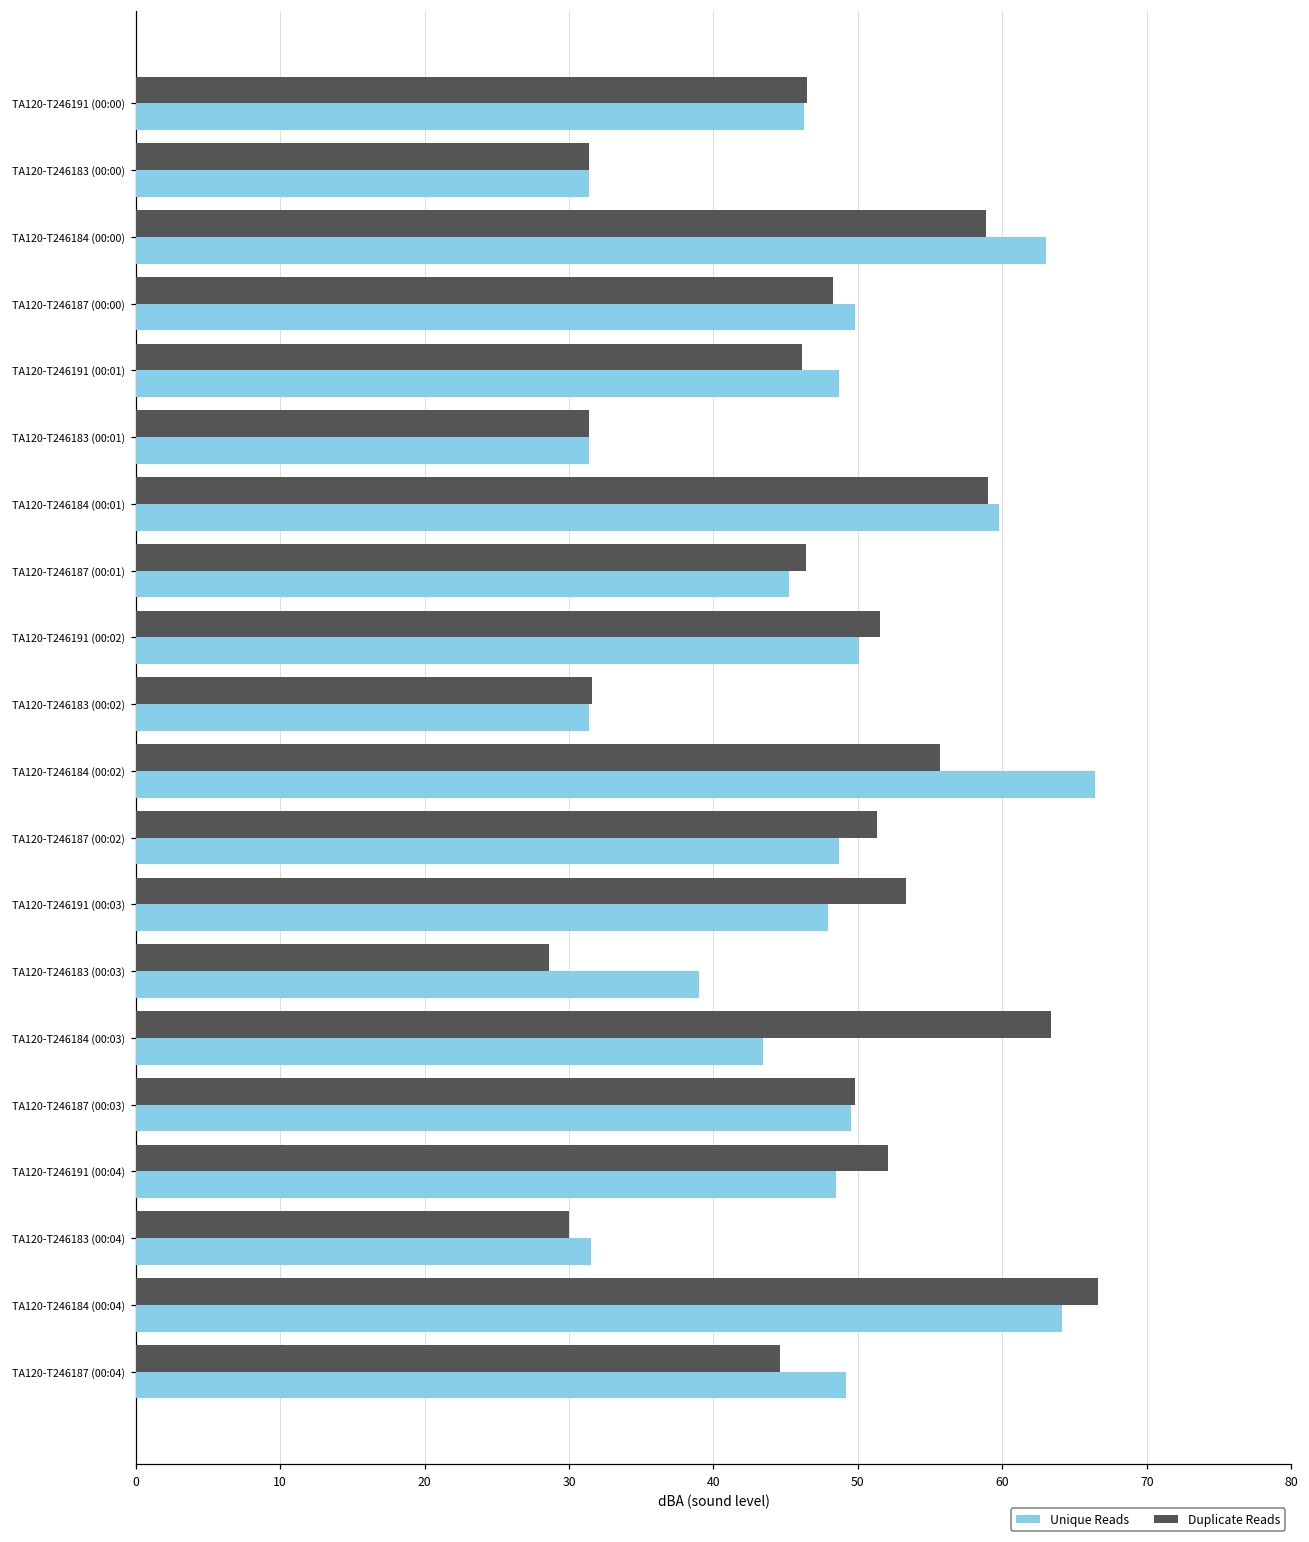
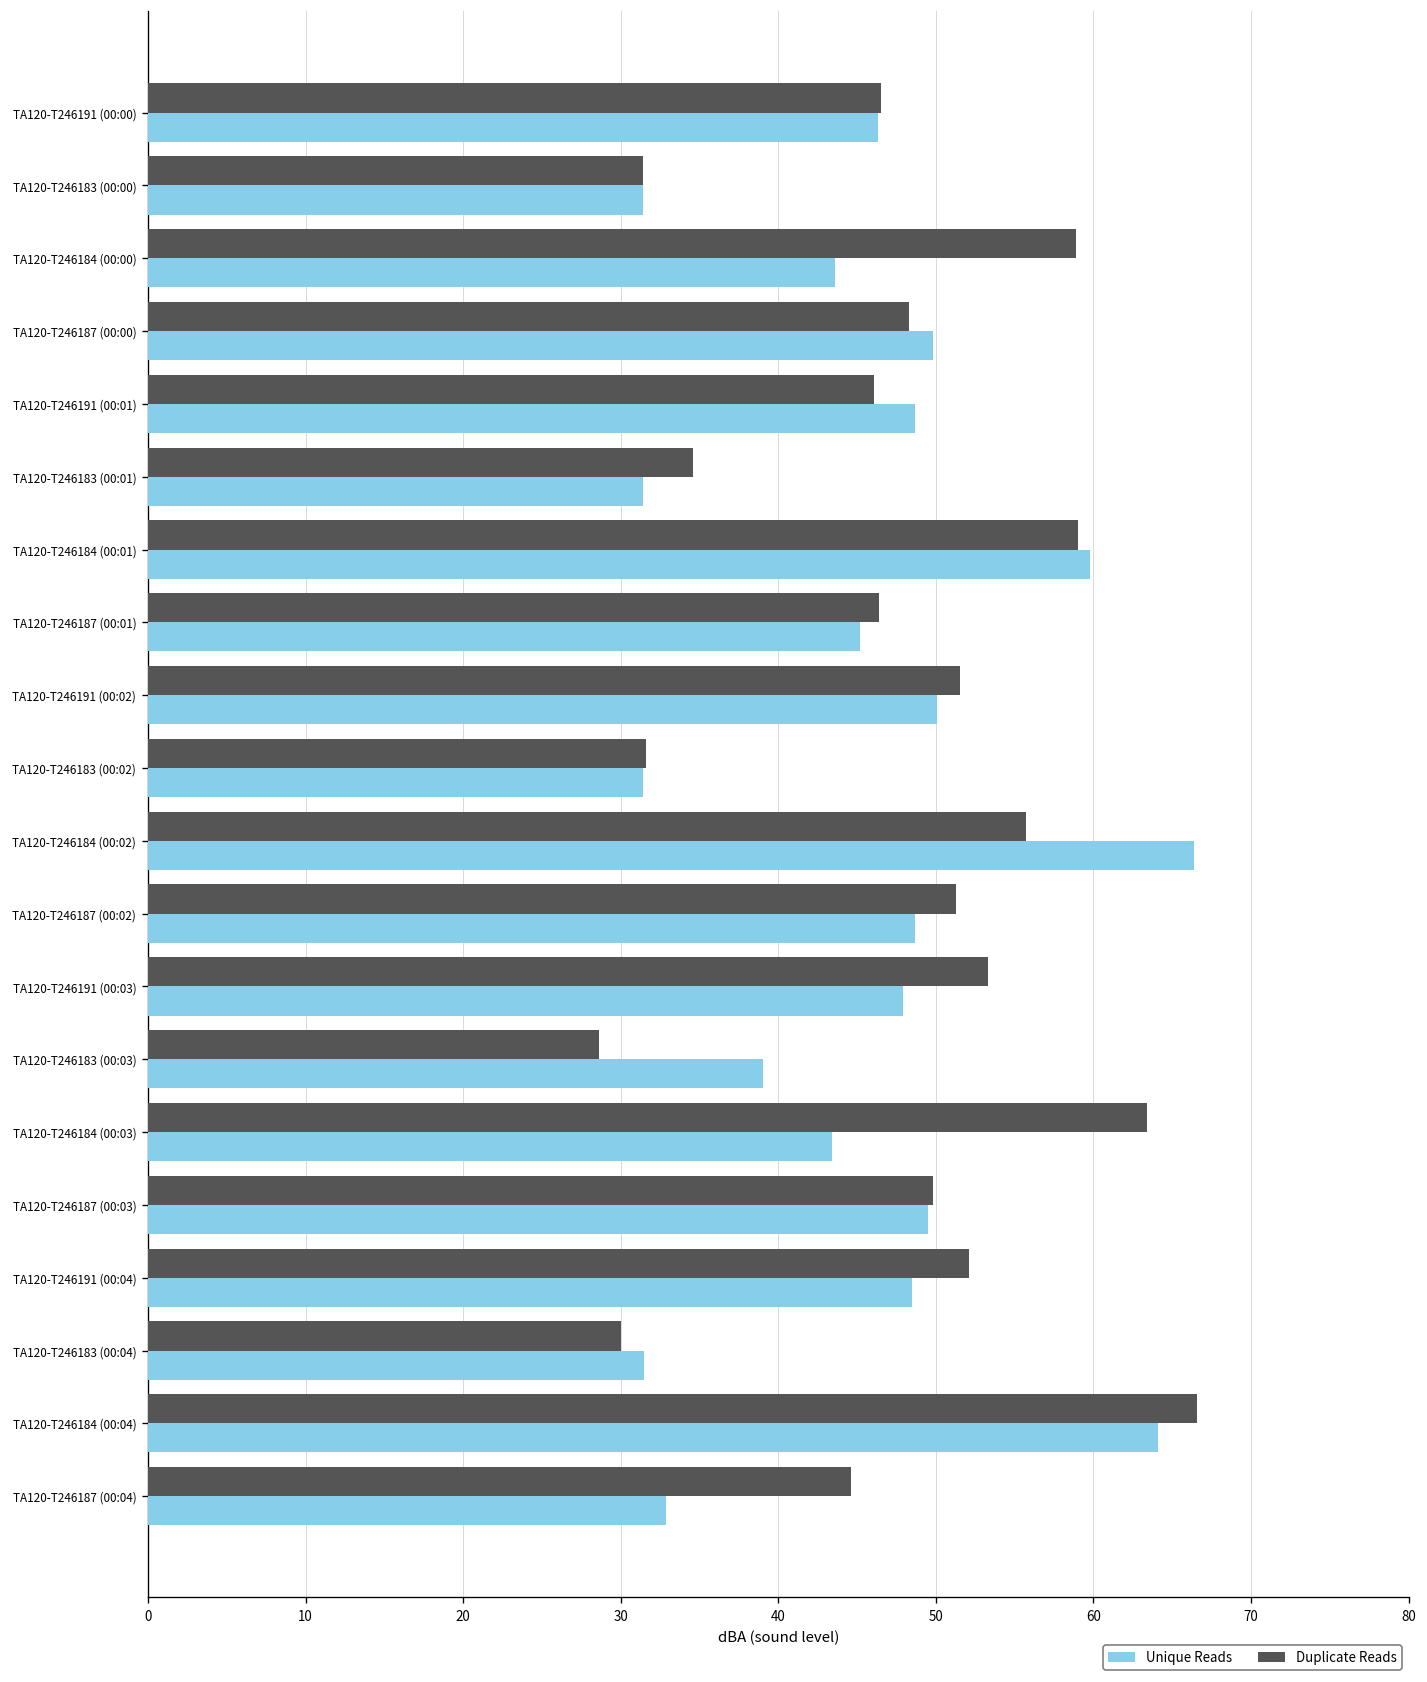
Unique Reads, TA120-T246184 (00:00): 63.0 -> 43.6
Duplicate Reads, TA120-T246183 (00:01): 31.4 -> 34.6
Unique Reads, TA120-T246187 (00:04): 49.2 -> 32.9
